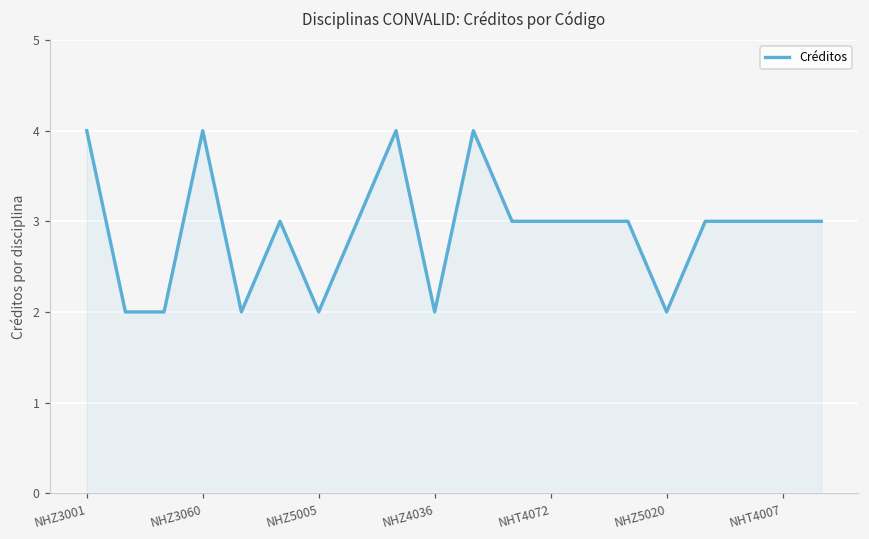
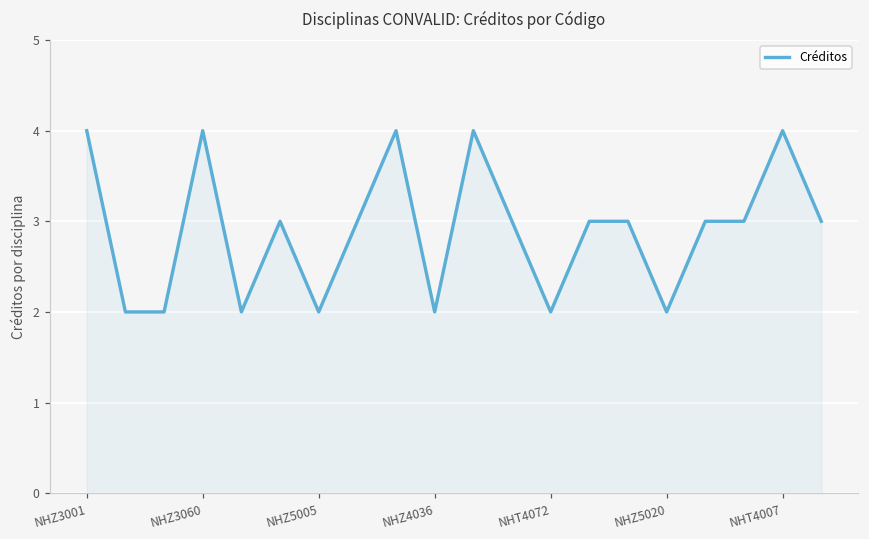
NHT4072: 3 -> 2
NHT4007: 3 -> 4
